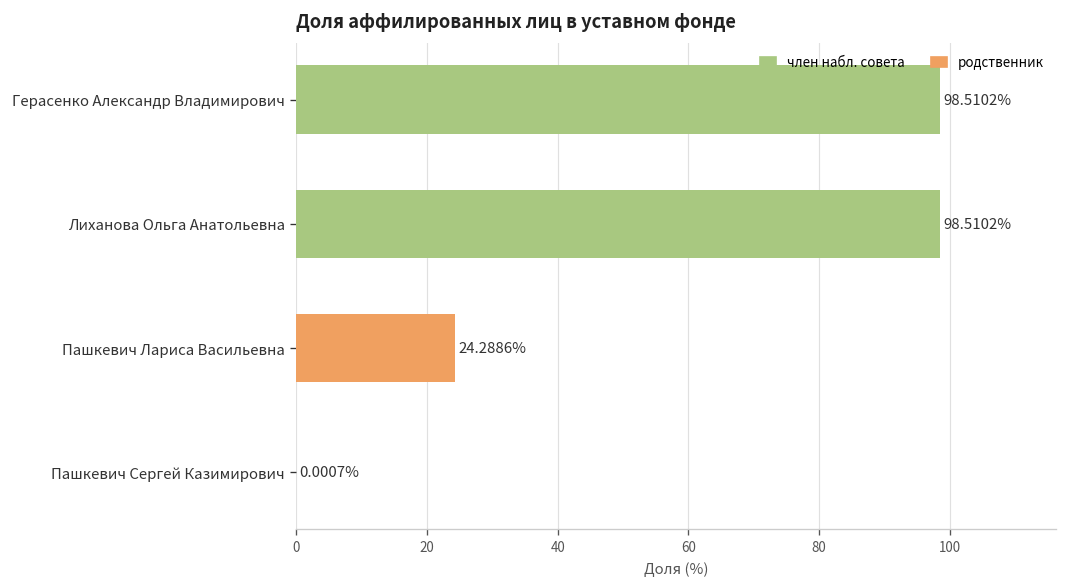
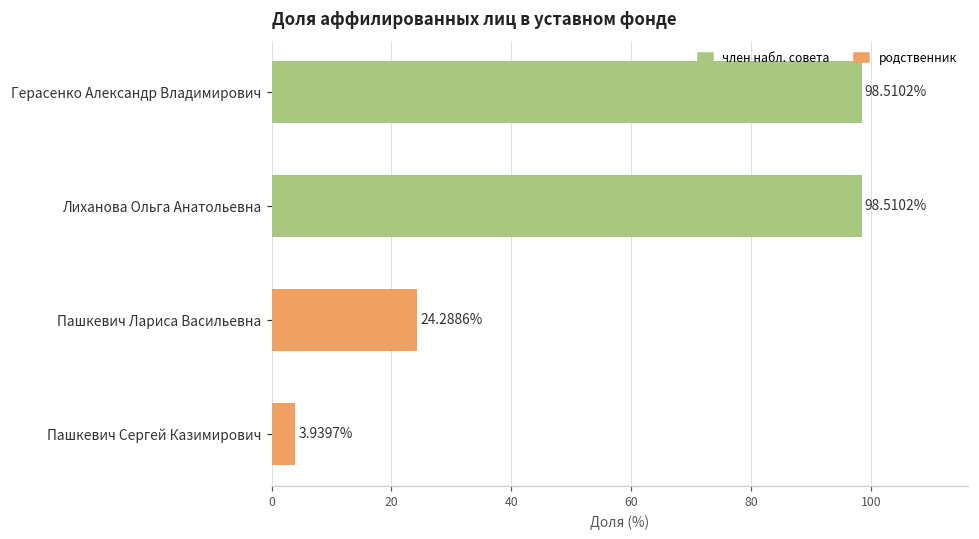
Пашкевич Сергей Казимирович: 0.0007% -> 3.9397%
